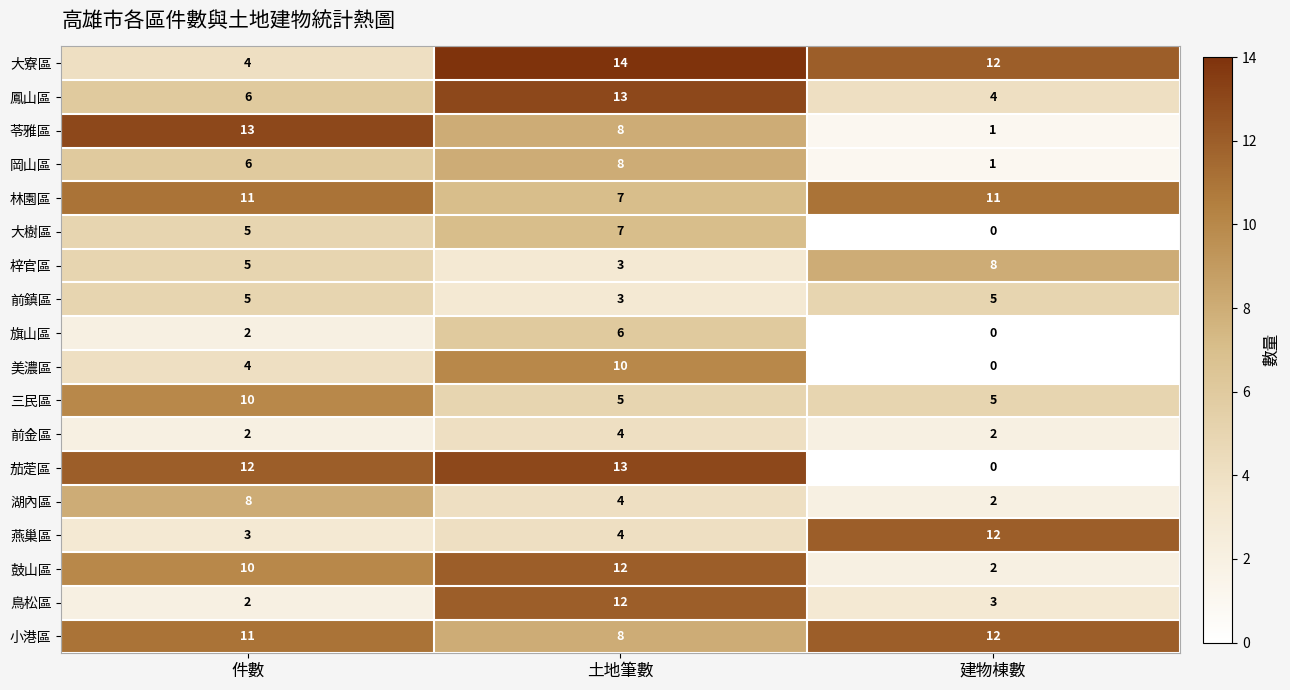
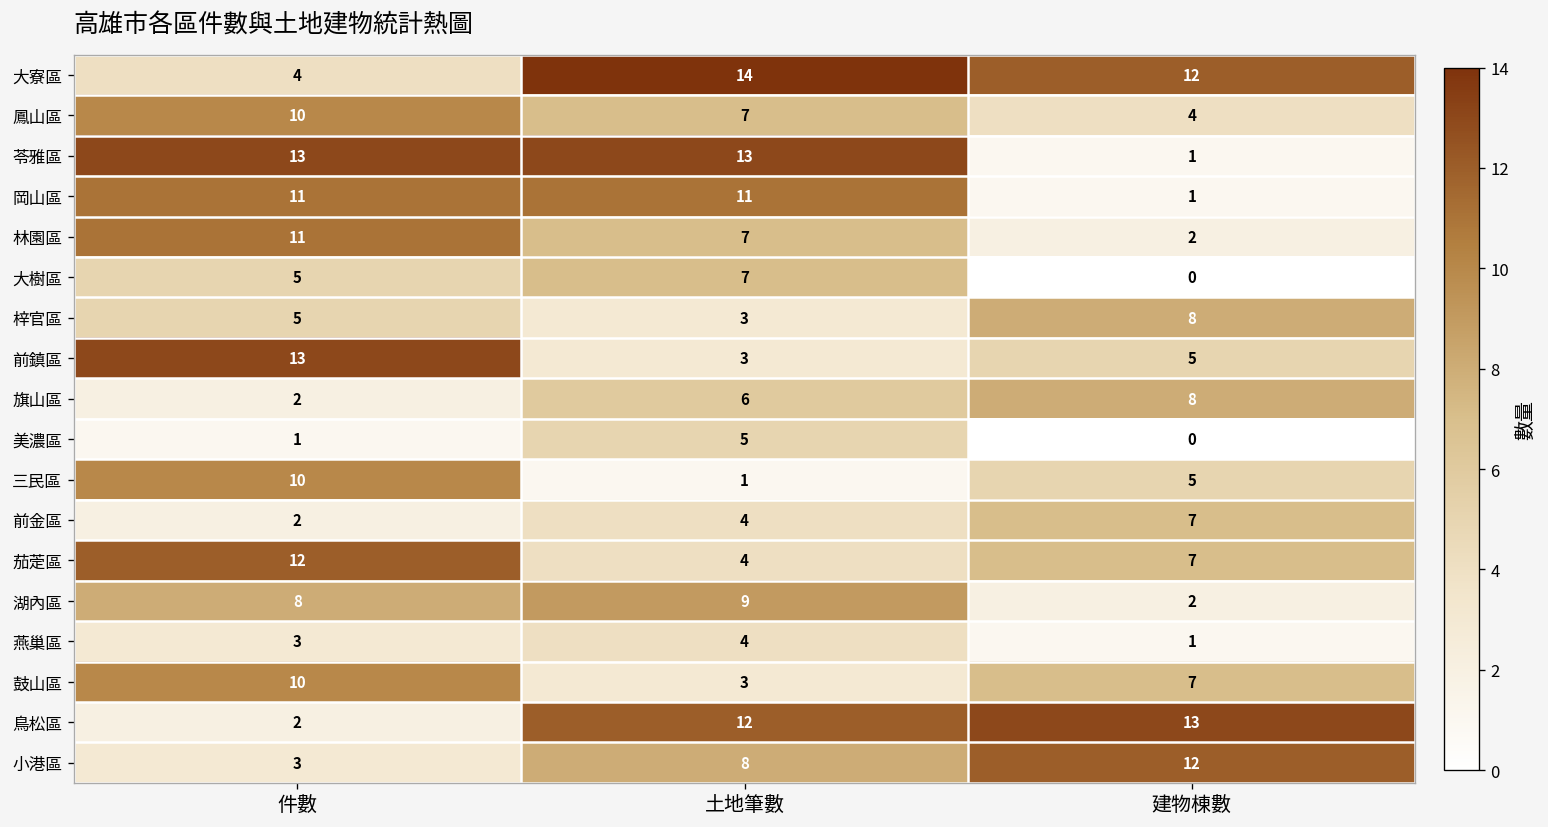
鳳山區, 件數: 6 -> 10
鳳山區, 土地筆數: 13 -> 7
苓雅區, 土地筆數: 8 -> 13
岡山區, 件數: 6 -> 11
岡山區, 土地筆數: 8 -> 11
林園區, 建物棟數: 11 -> 2
前鎮區, 件數: 5 -> 13
旗山區, 建物棟數: 0 -> 8
美濃區, 件數: 4 -> 1
美濃區, 土地筆數: 10 -> 5
三民區, 土地筆數: 5 -> 1
前金區, 建物棟數: 2 -> 7
茄萣區, 土地筆數: 13 -> 4
茄萣區, 建物棟數: 0 -> 7
湖內區, 土地筆數: 4 -> 9
燕巢區, 建物棟數: 12 -> 1
鼓山區, 土地筆數: 12 -> 3
鼓山區, 建物棟數: 2 -> 7
鳥松區, 建物棟數: 3 -> 13
小港區, 件數: 11 -> 3
